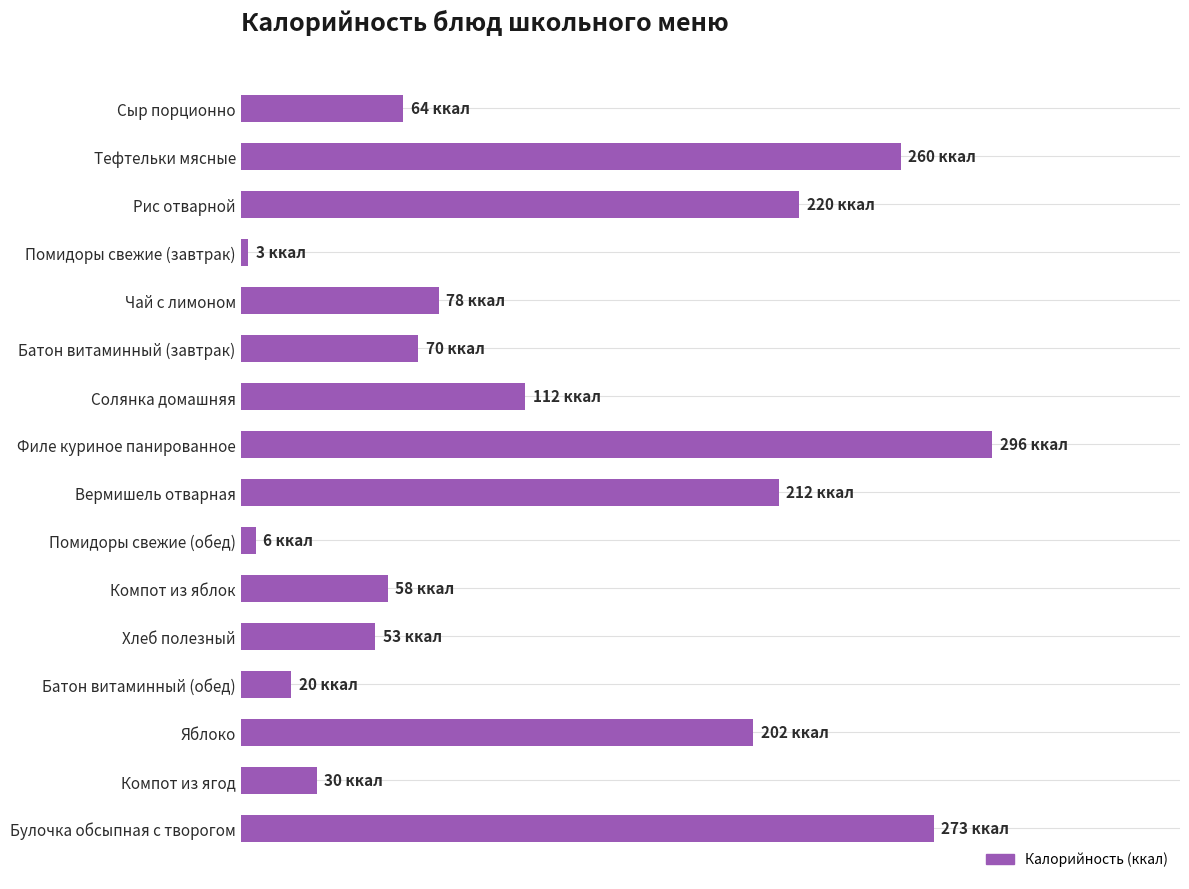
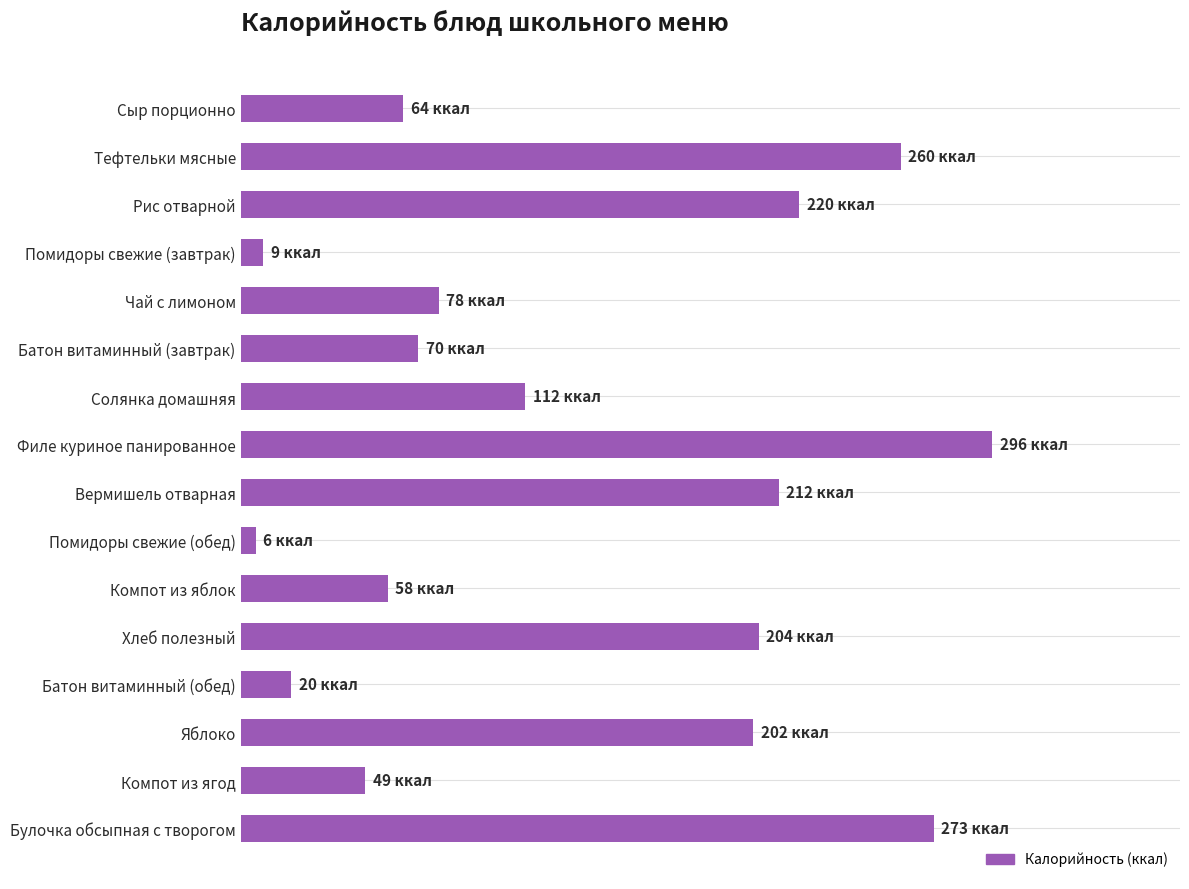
Помидоры свежие (завтрак): 3 -> 9
Хлеб полезный: 53 -> 204
Компот из ягод: 30 -> 49
